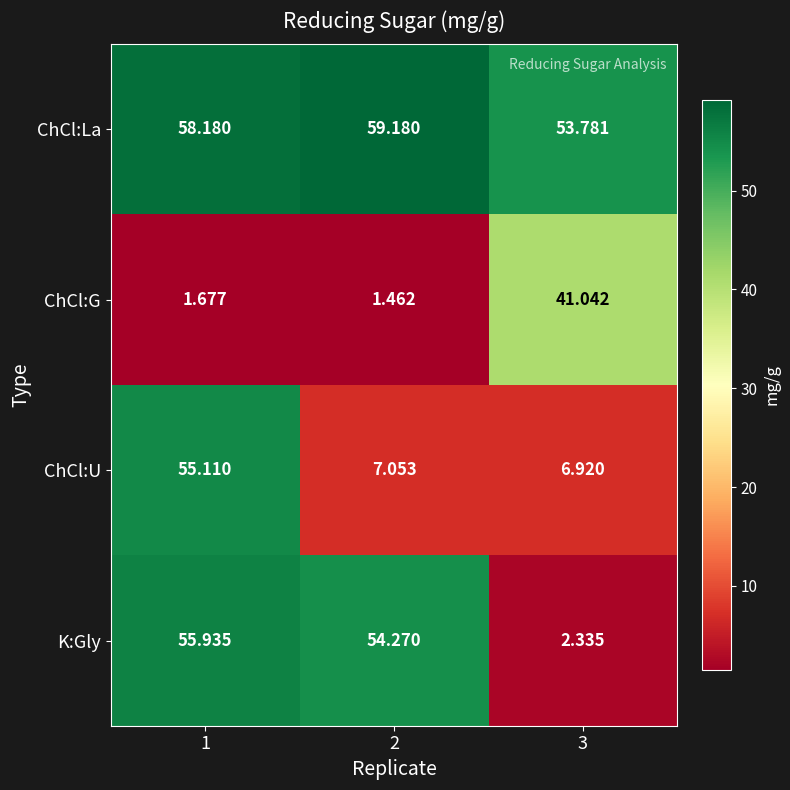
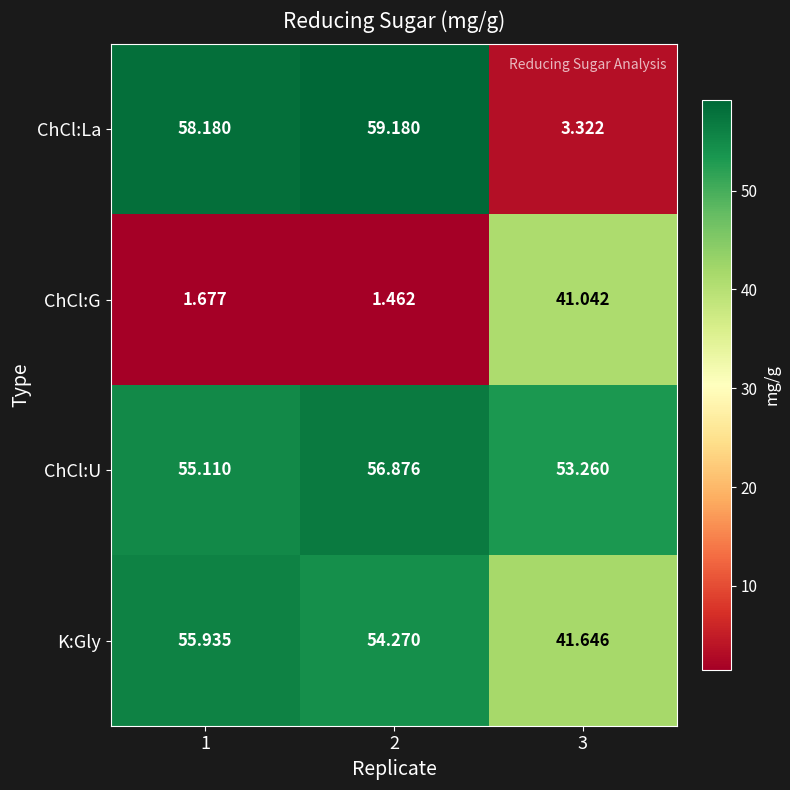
ChCl:La, 3: 53.781 -> 3.322
ChCl:U, 2: 7.053 -> 56.876
ChCl:U, 3: 6.920 -> 53.260
K:Gly, 3: 2.335 -> 41.646
